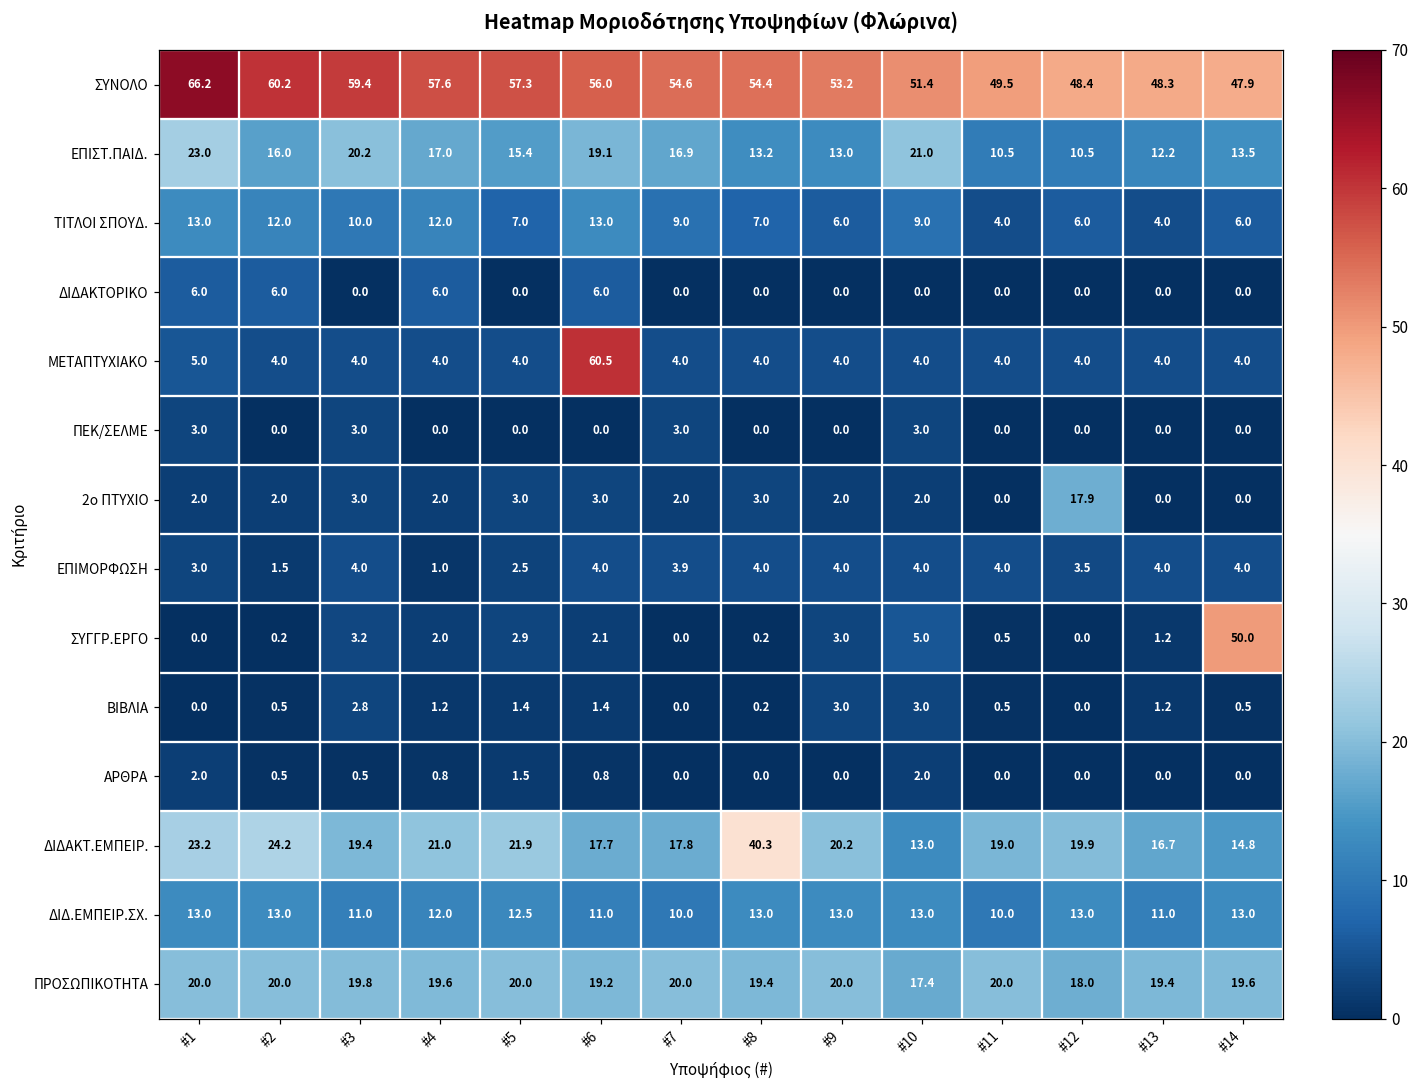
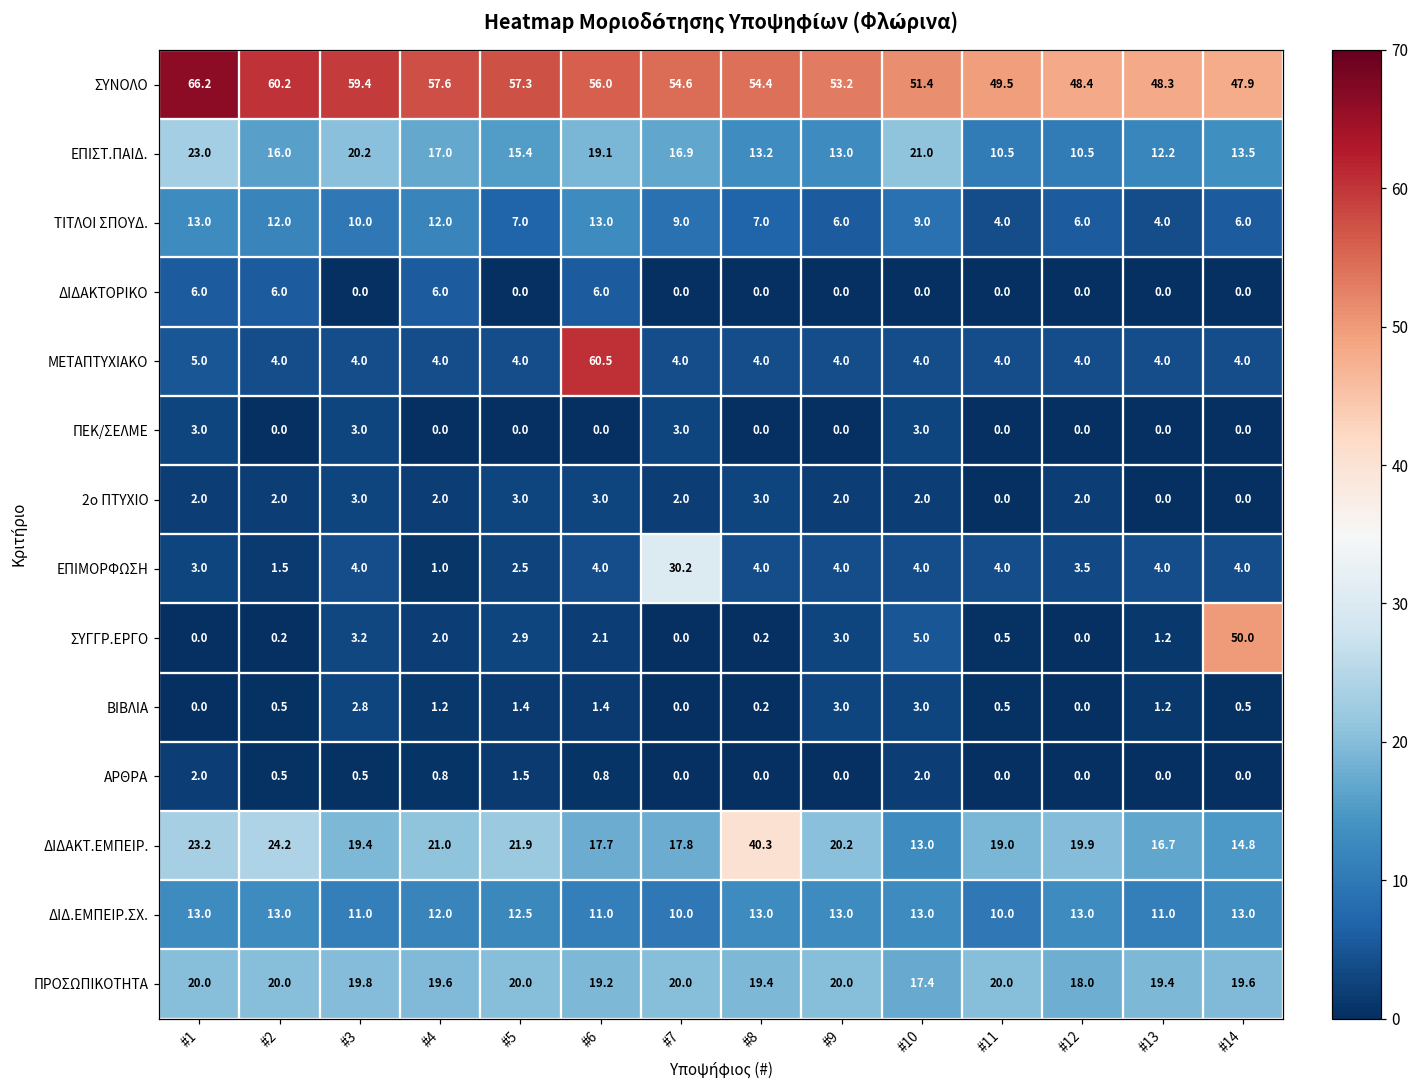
2o ΠΤΥΧΙΟ, #12: 17.9 -> 2.0
ΕΠΙΜΟΡΦΩΣΗ, #7: 3.9 -> 30.2
